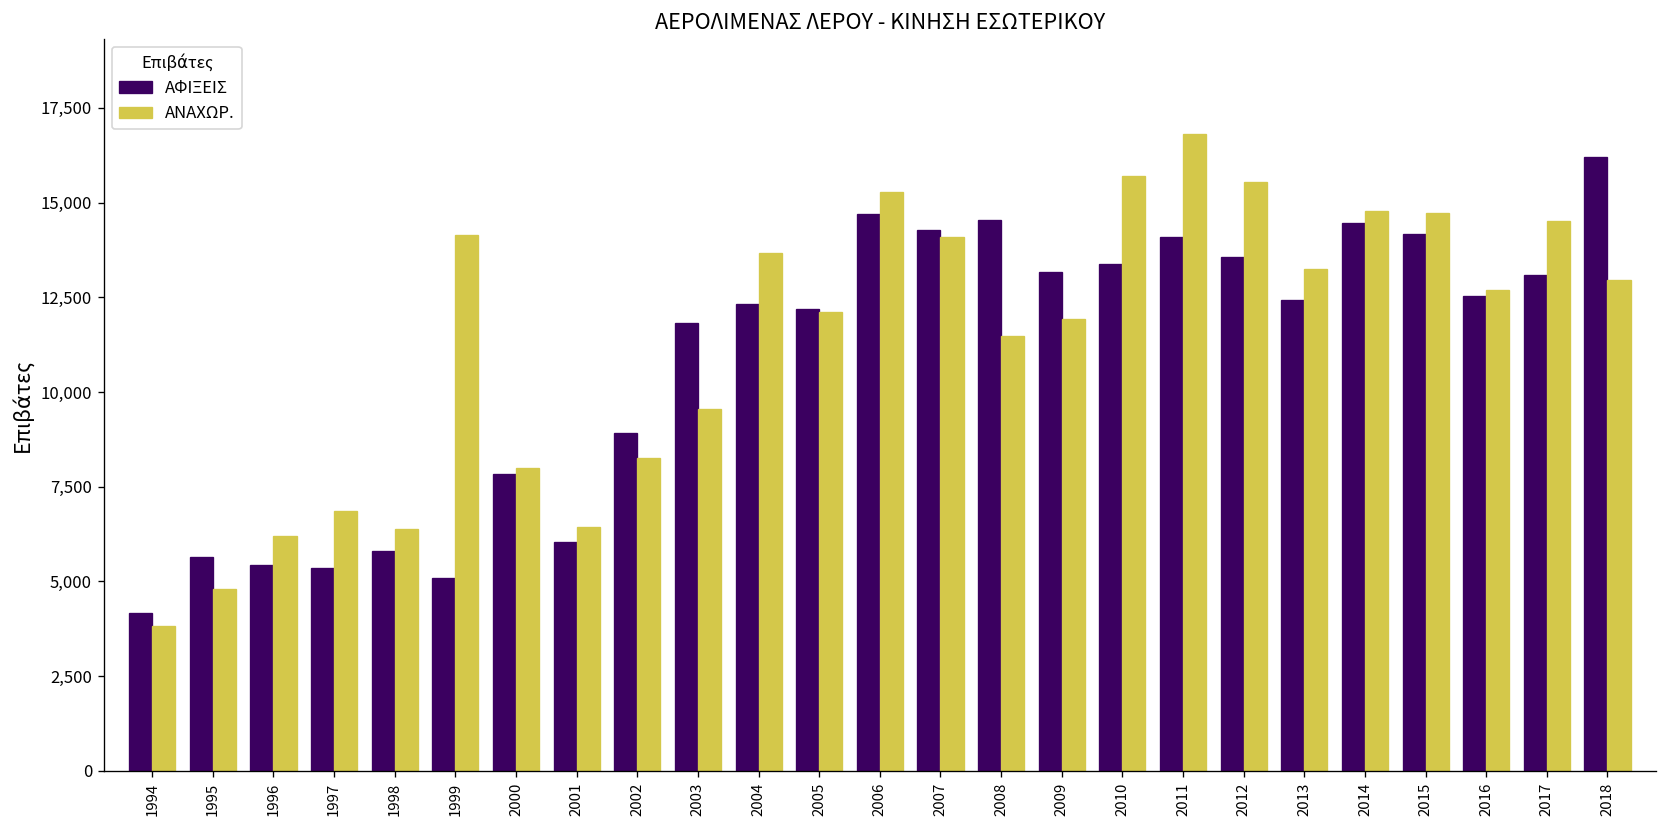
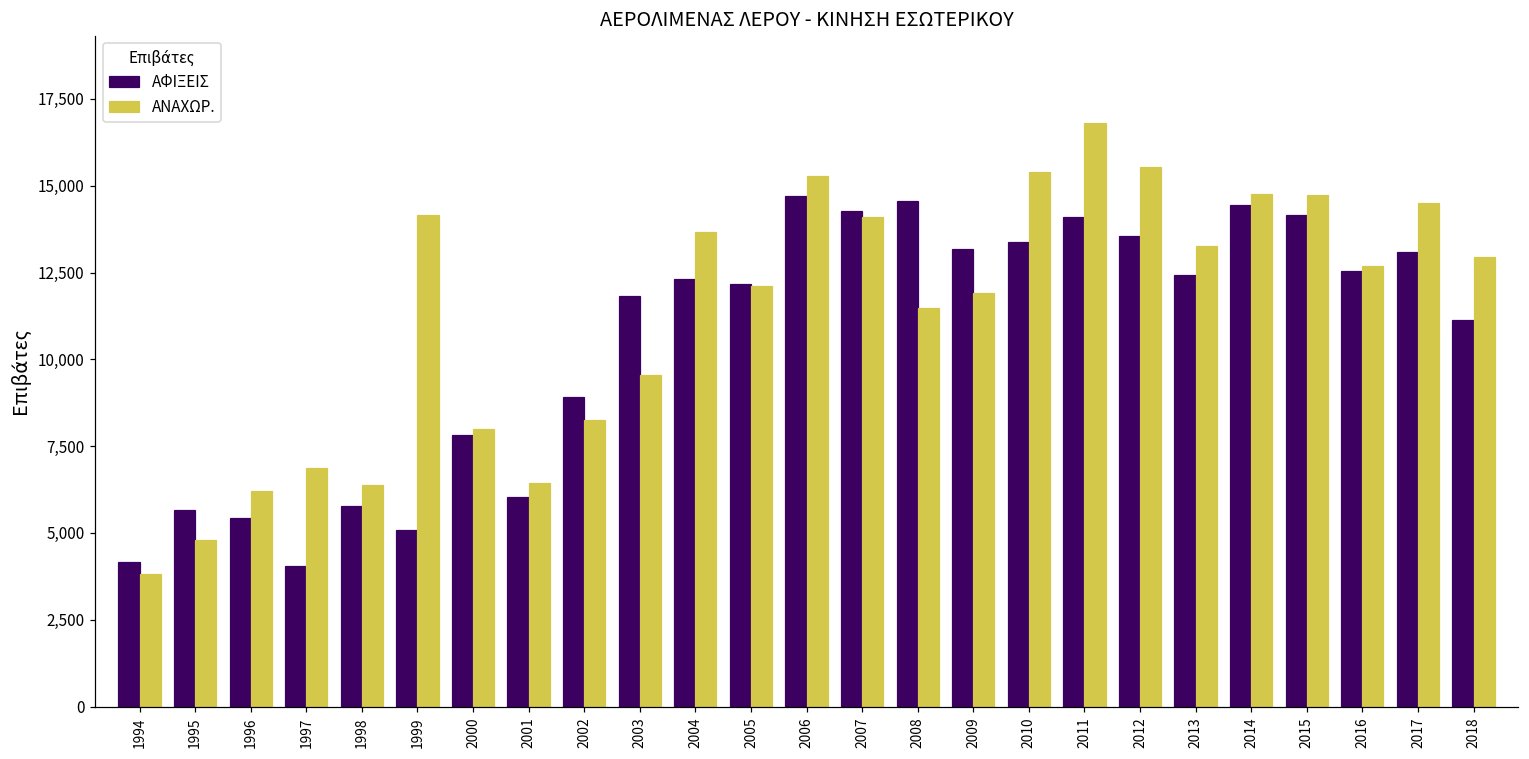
ΑΦΙΞΕΙΣ, 1997: 5,400 -> 4,000
ΑΝΑΧΩΡ., 2010: 15,700 -> 15,400
ΑΦΙΞΕΙΣ, 2018: 16,200 -> 11,100
